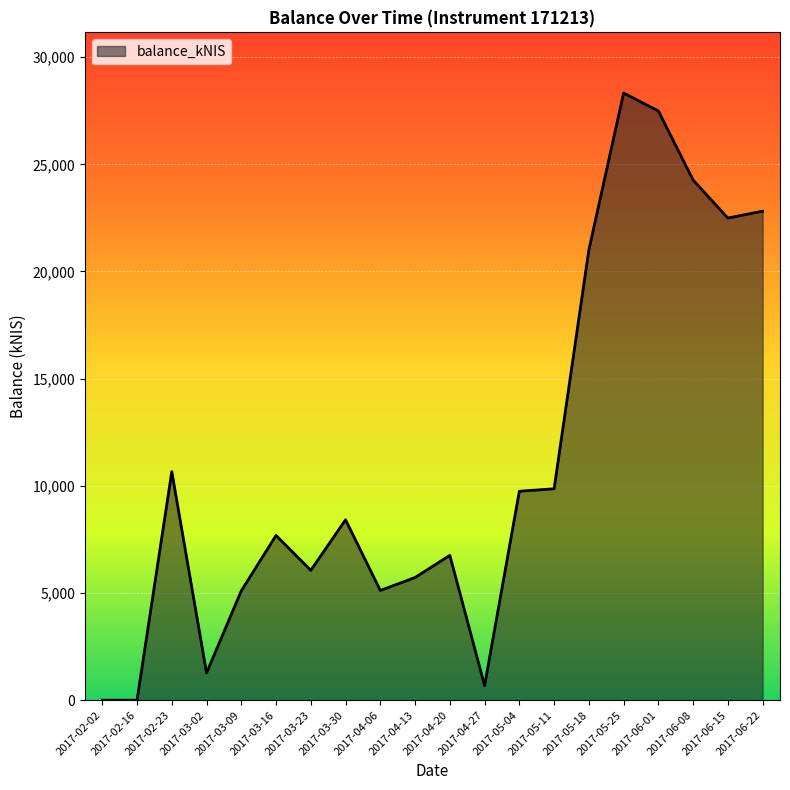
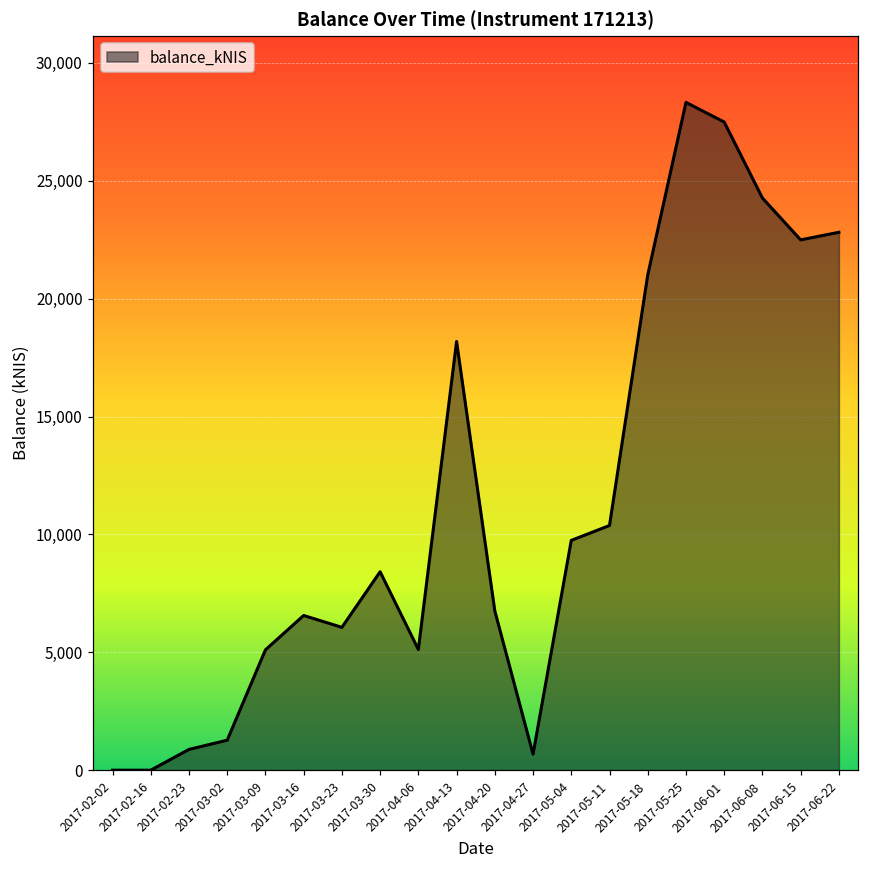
2017-02-23: 10,700 -> 900
2017-03-16: 7,700 -> 6,600
2017-04-13: 5,700 -> 18,200
2017-05-11: 9,900 -> 10,400
